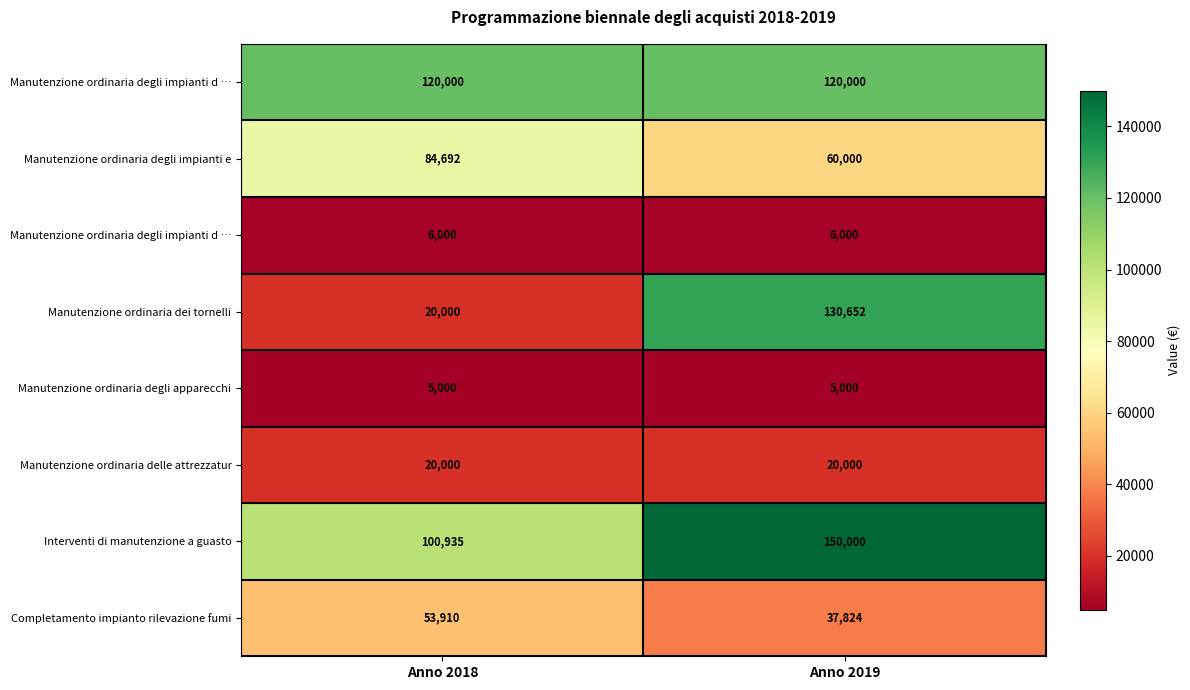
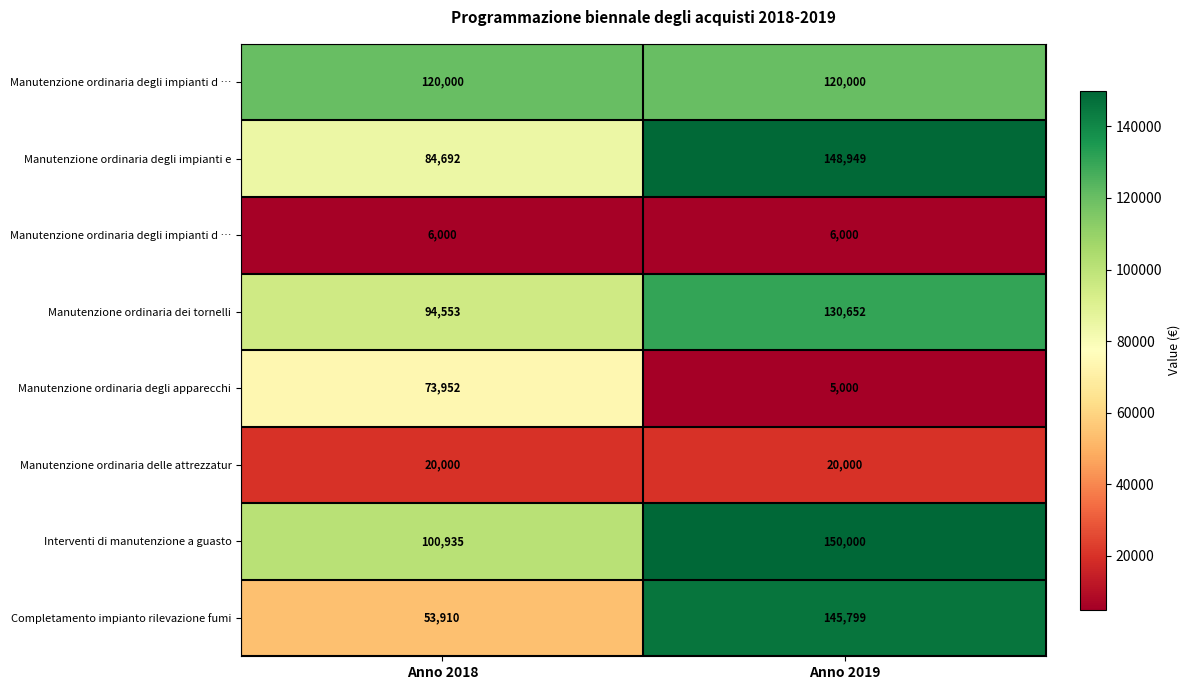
Manutenzione ordinaria degli impianti e, Anno 2019: 60,000 -> 148,949
Manutenzione ordinaria dei tornelli, Anno 2018: 20,000 -> 94,553
Manutenzione ordinaria degli apparecchi, Anno 2018: 5,000 -> 73,952
Completamento impianto rilevazione fumi, Anno 2019: 37,824 -> 145,799
